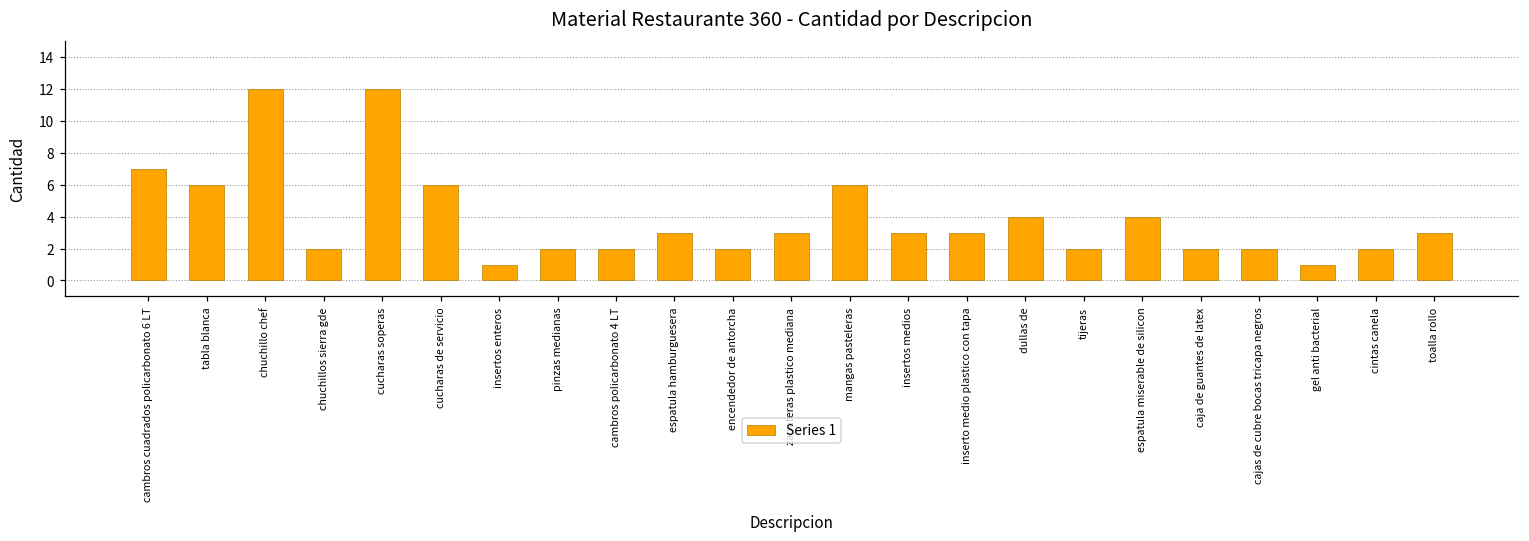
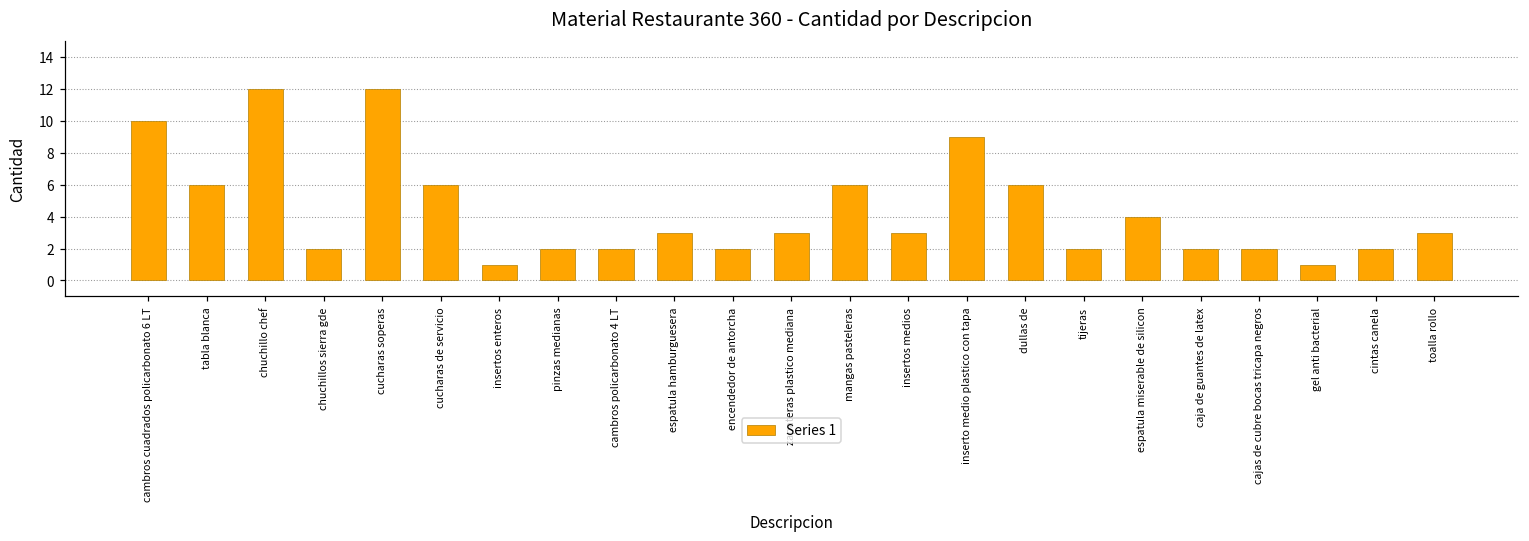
cambros cuadrados policarbonato 6 LT: 7 -> 10
inserto medio plastico con tapa: 3 -> 9
dullas de: 4 -> 6
